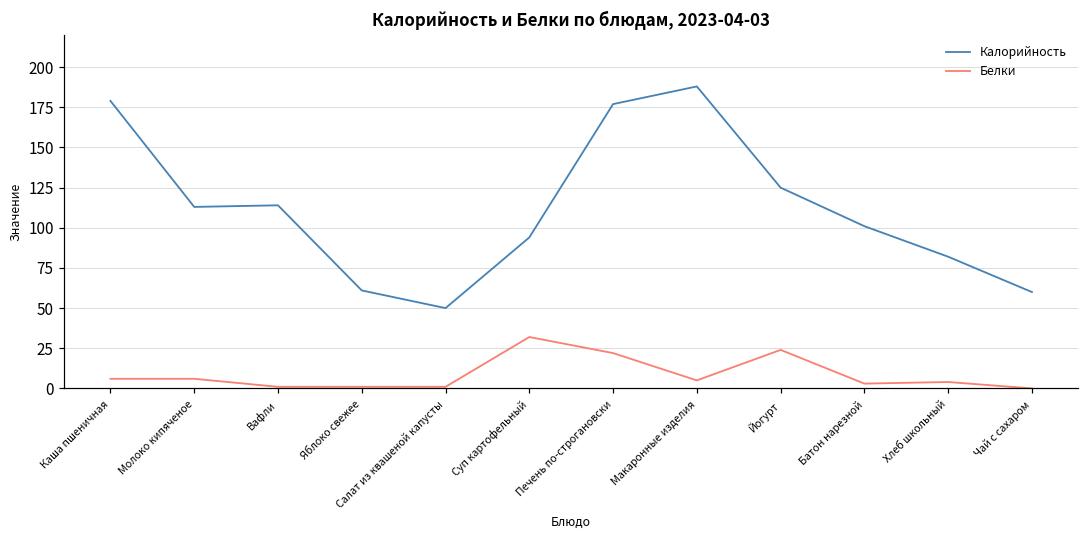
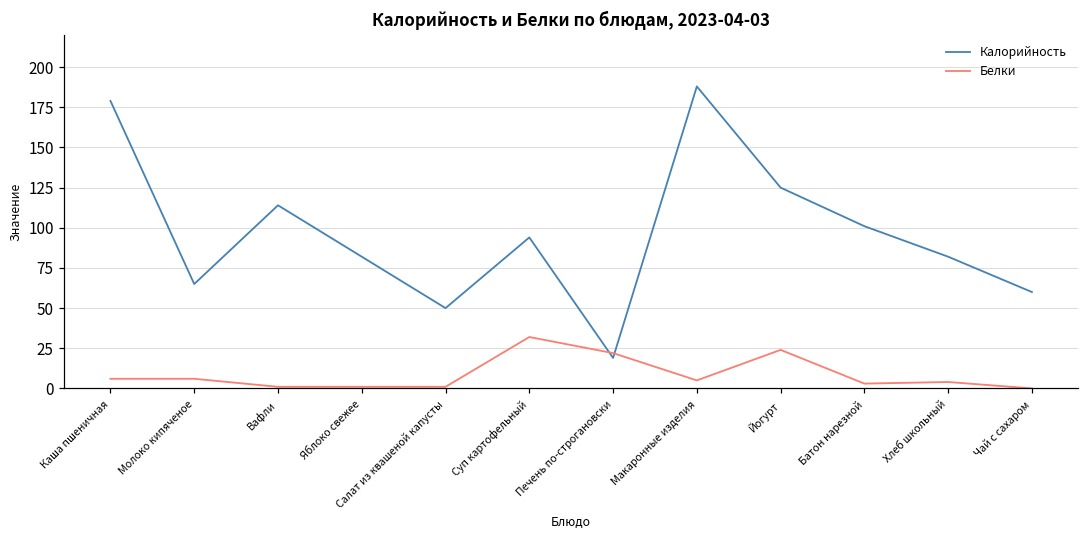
Калорийность, Молоко кипяченое: 113 -> 65
Калорийность, Яблоко свежее: 61 -> 82
Калорийность, Печень по-строгановски: 177 -> 19
